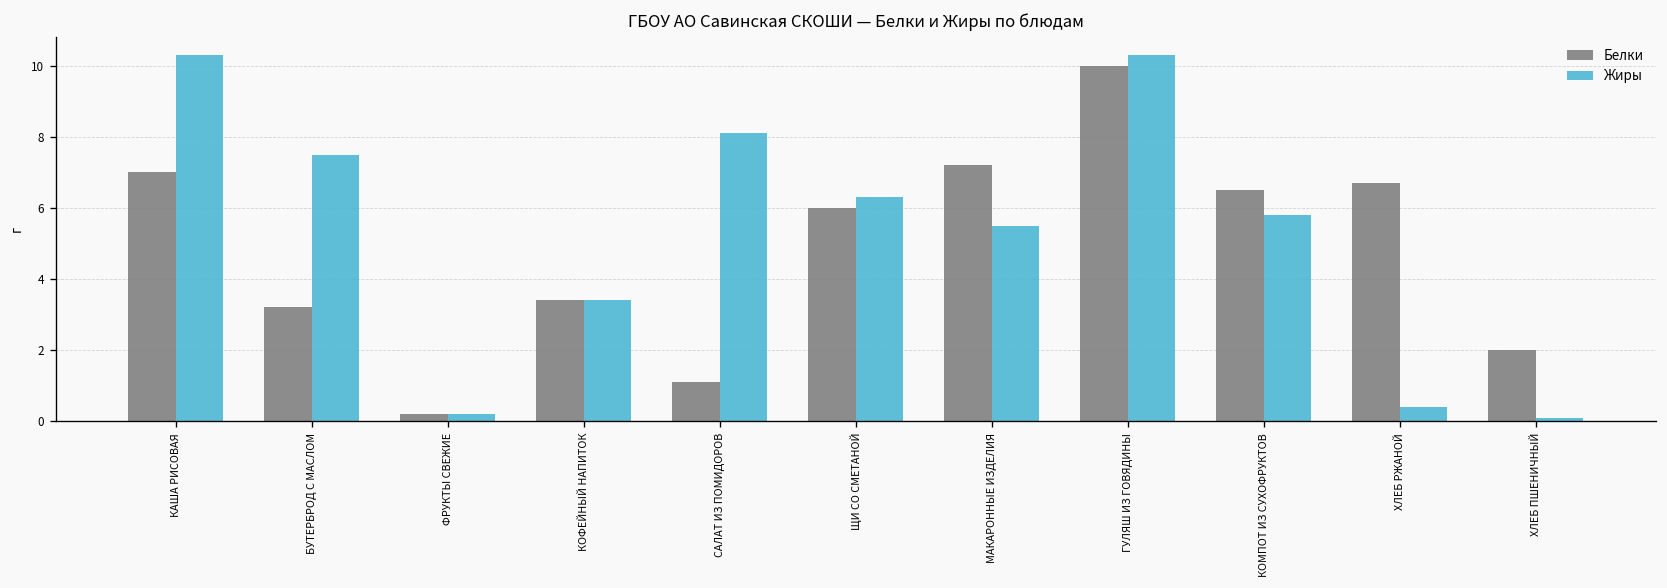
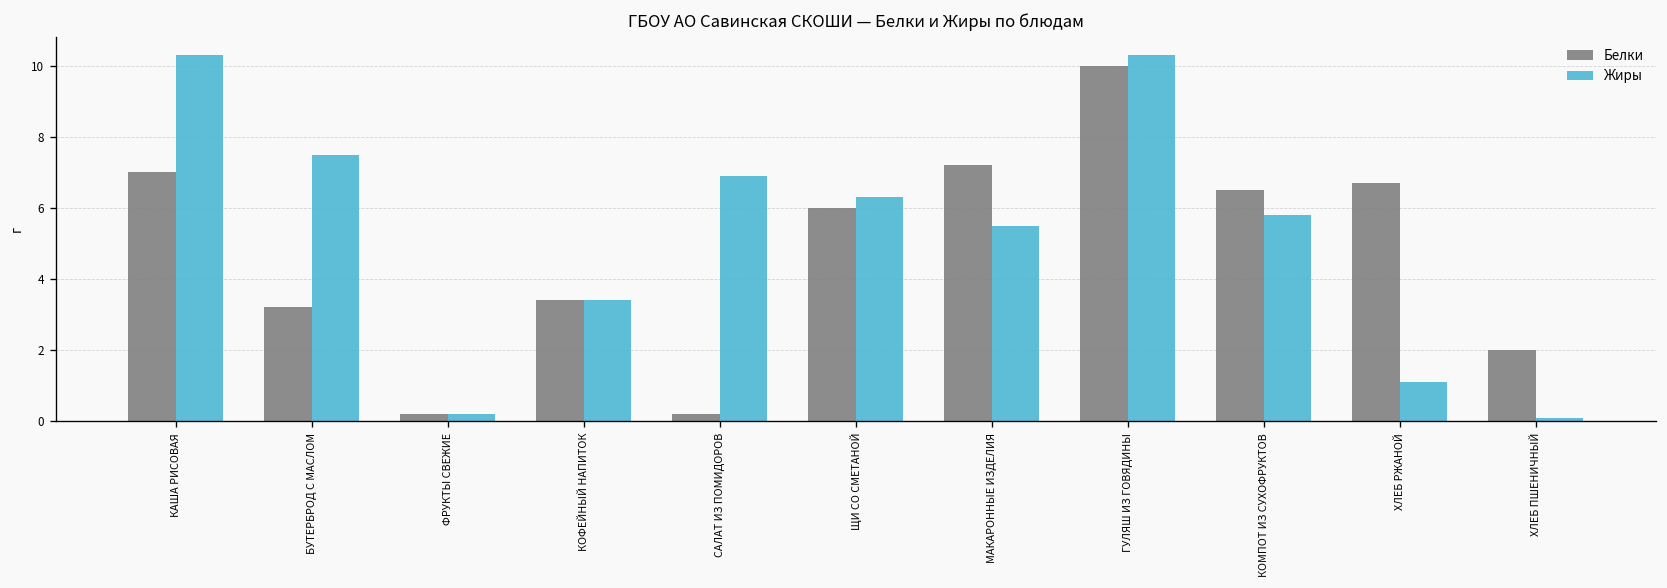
Белки, САЛАТ ИЗ ПОМИДОРОВ: 1.1 -> 0.2
Жиры, САЛАТ ИЗ ПОМИДОРОВ: 8.1 -> 6.9
Жиры, ХЛЕБ РЖАНОЙ: 0.4 -> 1.1
